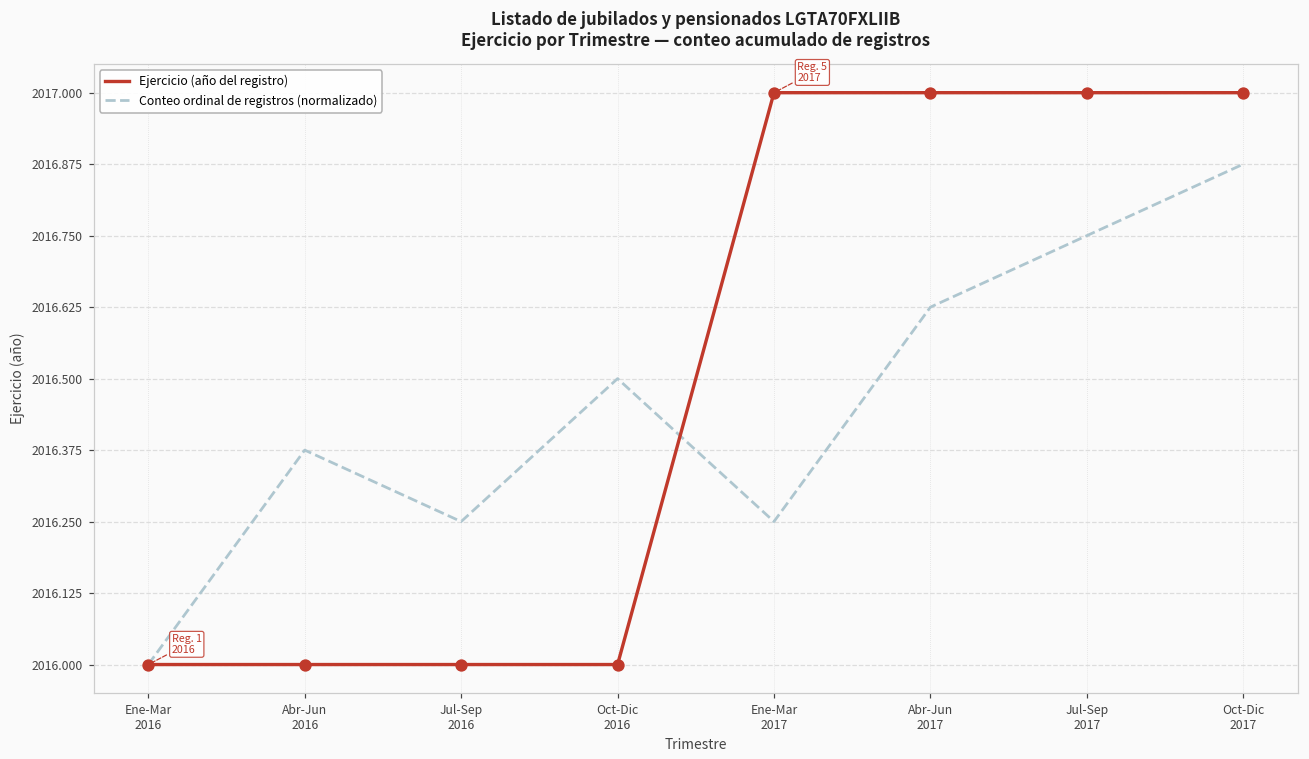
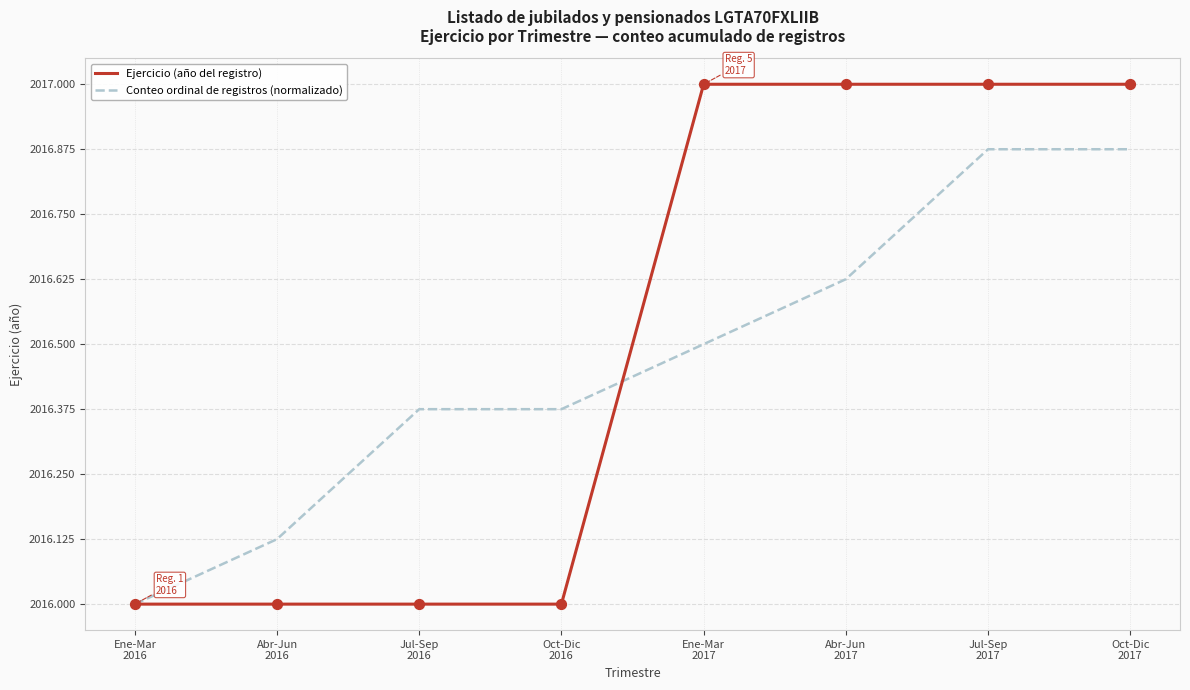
Conteo ordinal de registros (normalizado), Abr-Jun 2016: 2016.38 -> 2016.13
Conteo ordinal de registros (normalizado), Jul-Sep 2016: 2016.25 -> 2016.38
Conteo ordinal de registros (normalizado), Oct-Dic 2016: 2016.50 -> 2016.38
Conteo ordinal de registros (normalizado), Ene-Mar 2017: 2016.25 -> 2016.50
Conteo ordinal de registros (normalizado), Jul-Sep 2017: 2016.75 -> 2016.88
